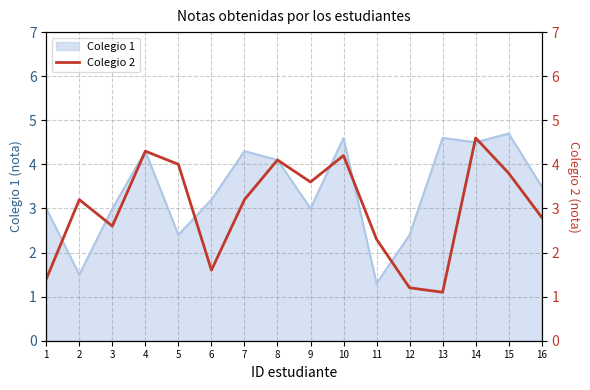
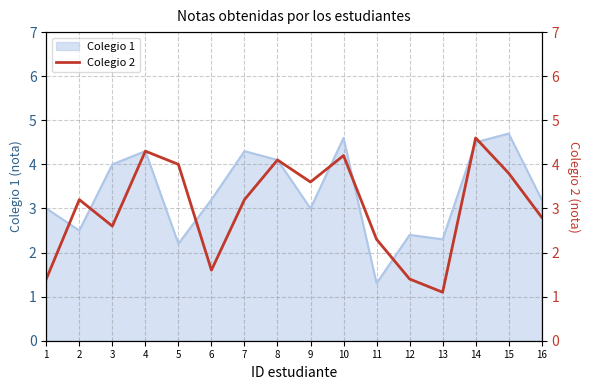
Colegio 1, 2: 1.5 -> 2.5
Colegio 1, 3: 3 -> 4
Colegio 1, 5: 2.4 -> 2.2
Colegio 1, 13: 4.6 -> 2.3
Colegio 1, 16: 3.5 -> 3.2
Colegio 2, 12: 1.2 -> 1.4
